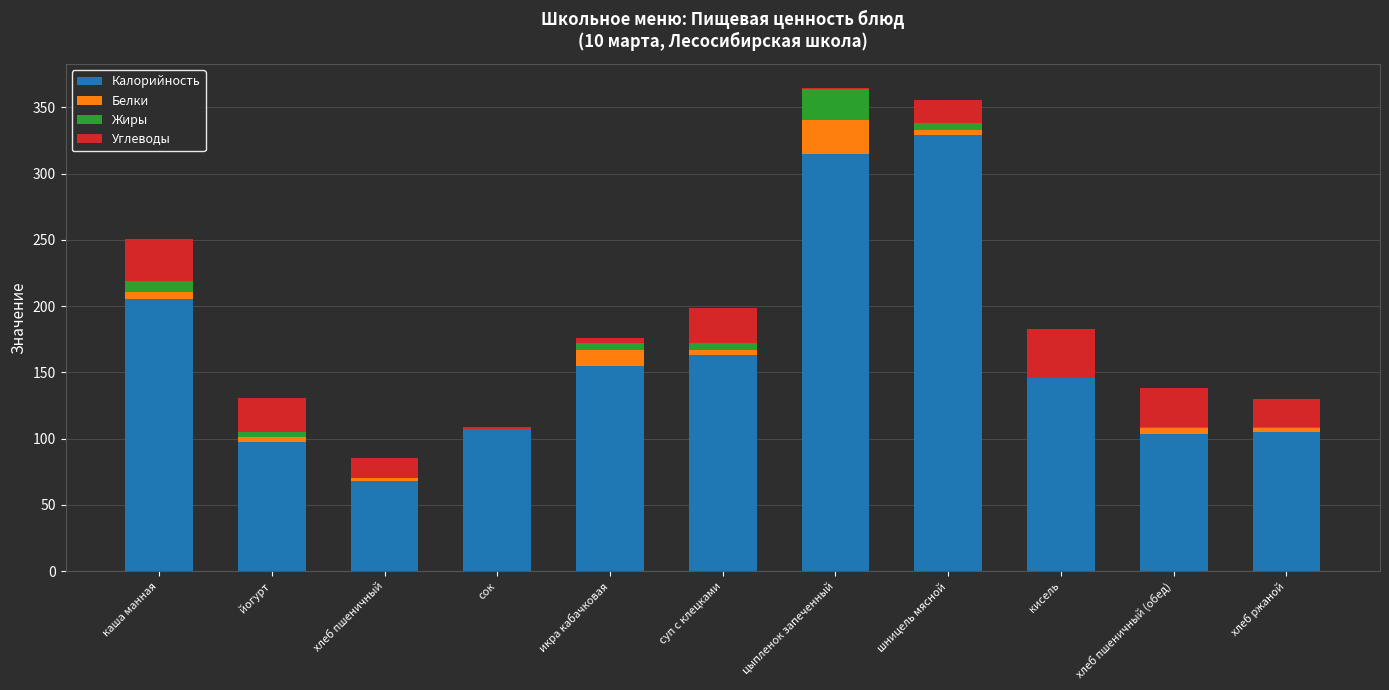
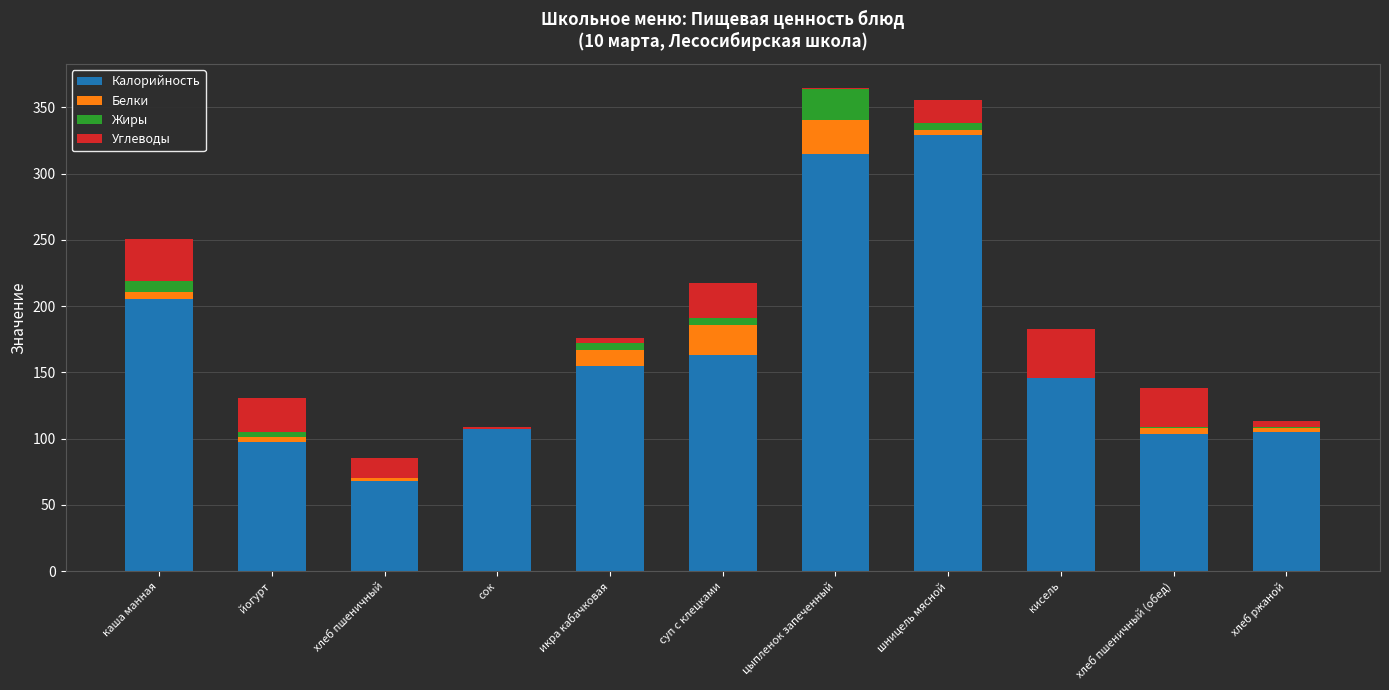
Белки, суп с клецками: 4 -> 22
Углеводы, хлеб ржаной: 21 -> 4
